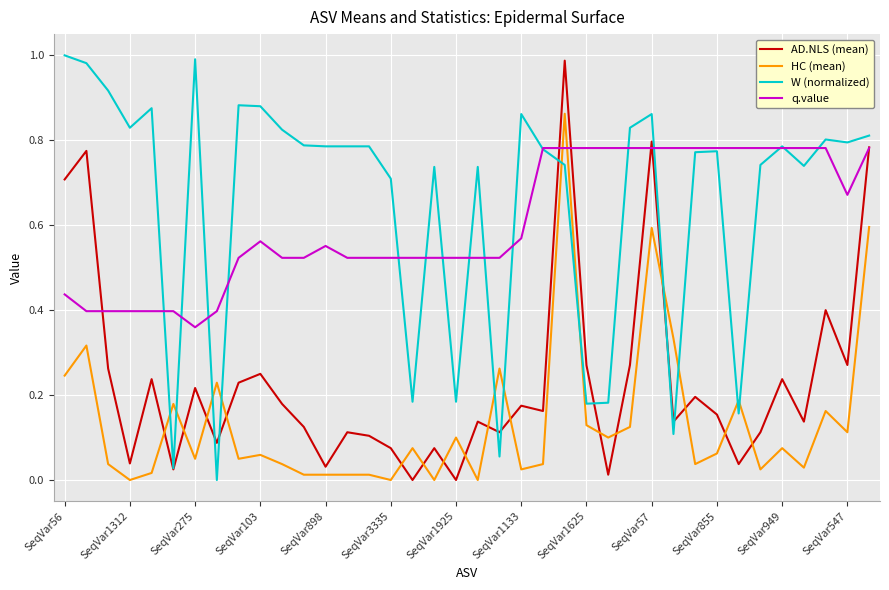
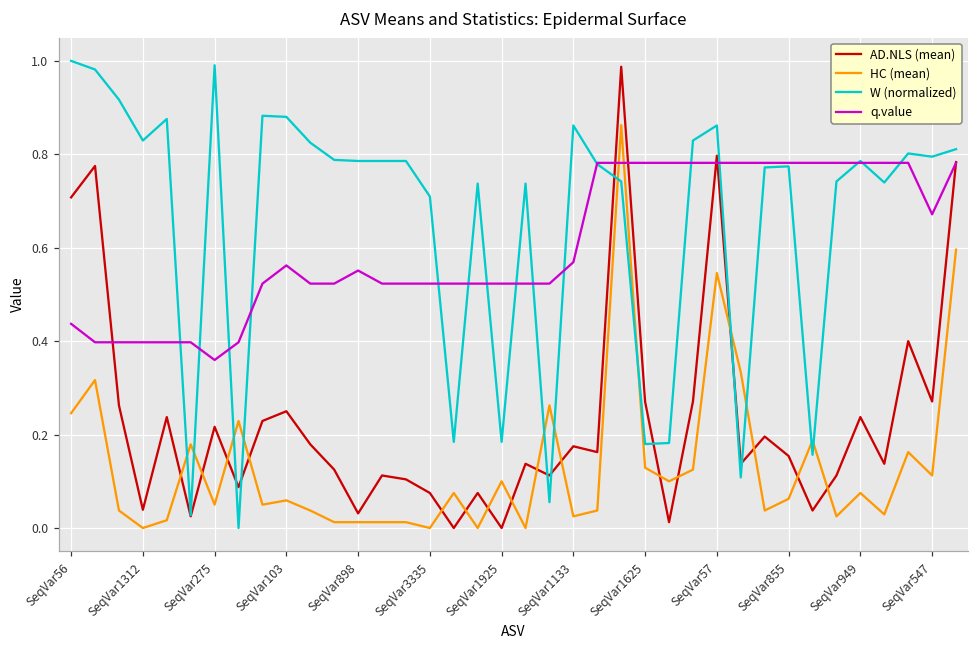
HC (mean), SeqVar57: 0.59 -> 0.55
